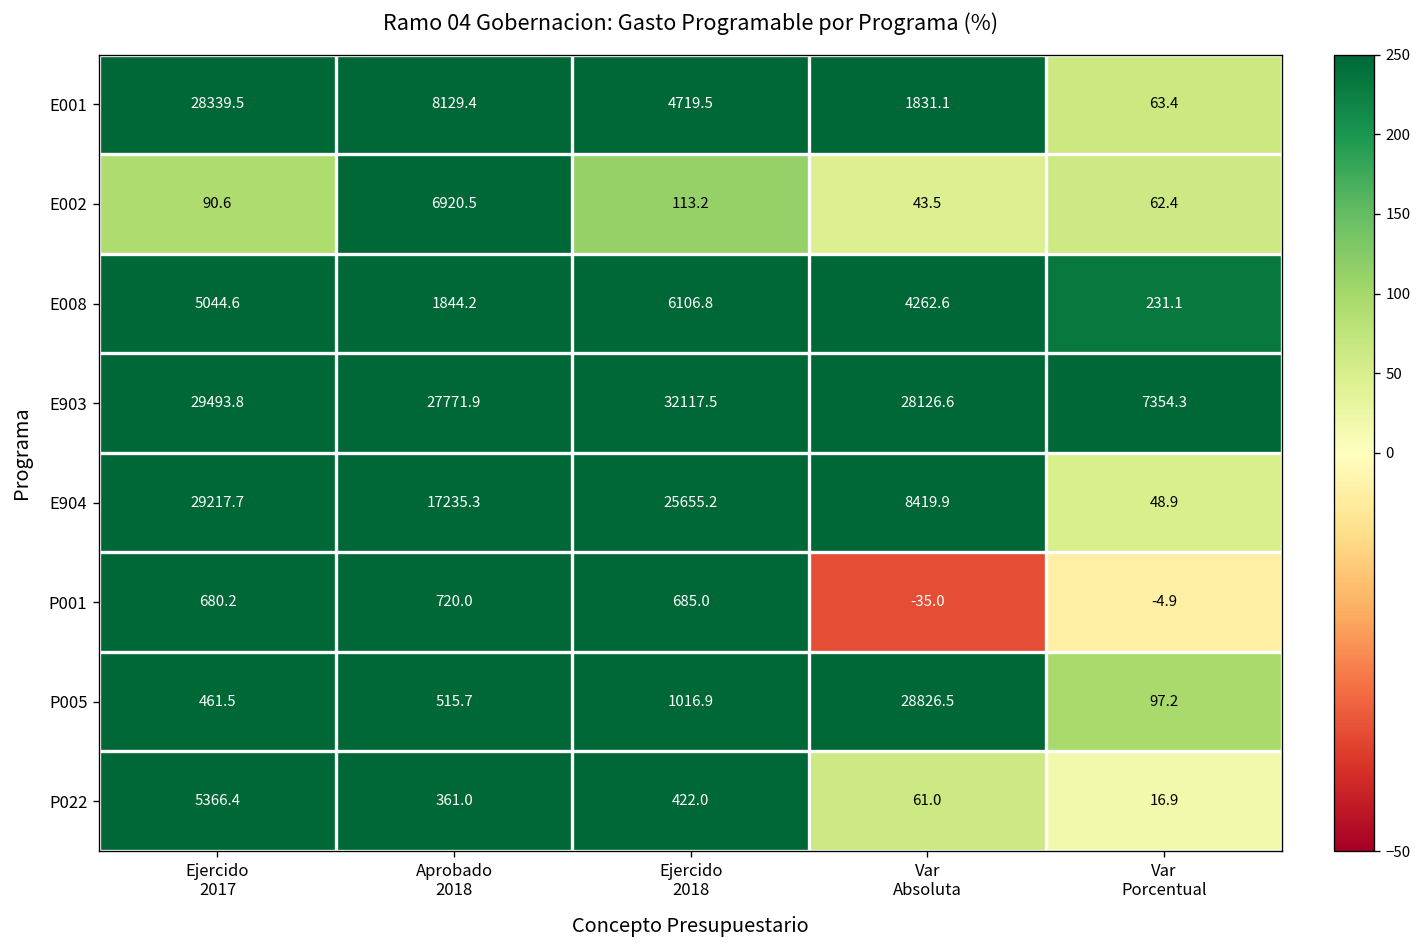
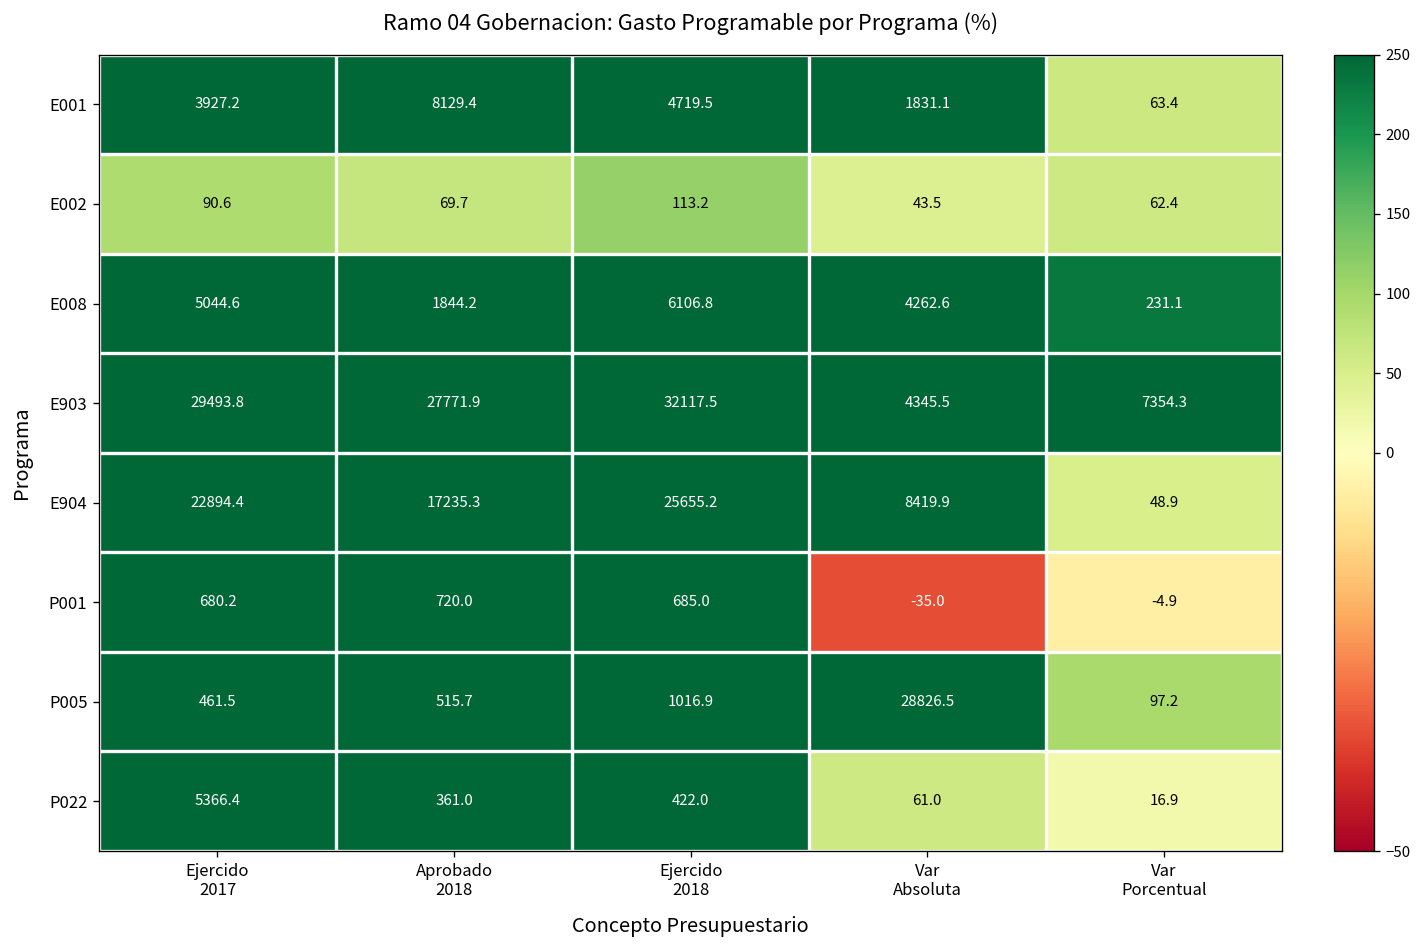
E001, Ejercido 2017: 28339.5 -> 3927.2
E002, Aprobado 2018: 6920.5 -> 69.7
E903, Var Absoluta: 28126.6 -> 4345.5
E904, Ejercido 2017: 29217.7 -> 22894.4
